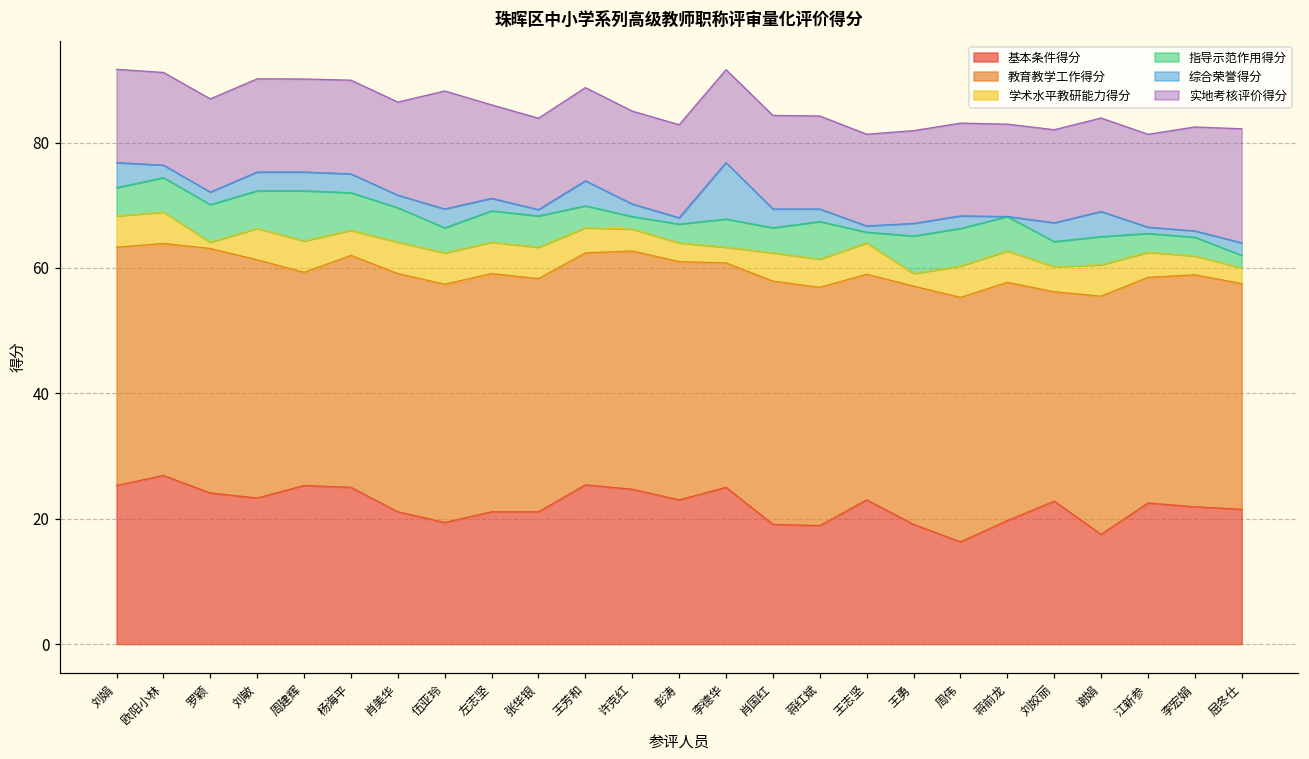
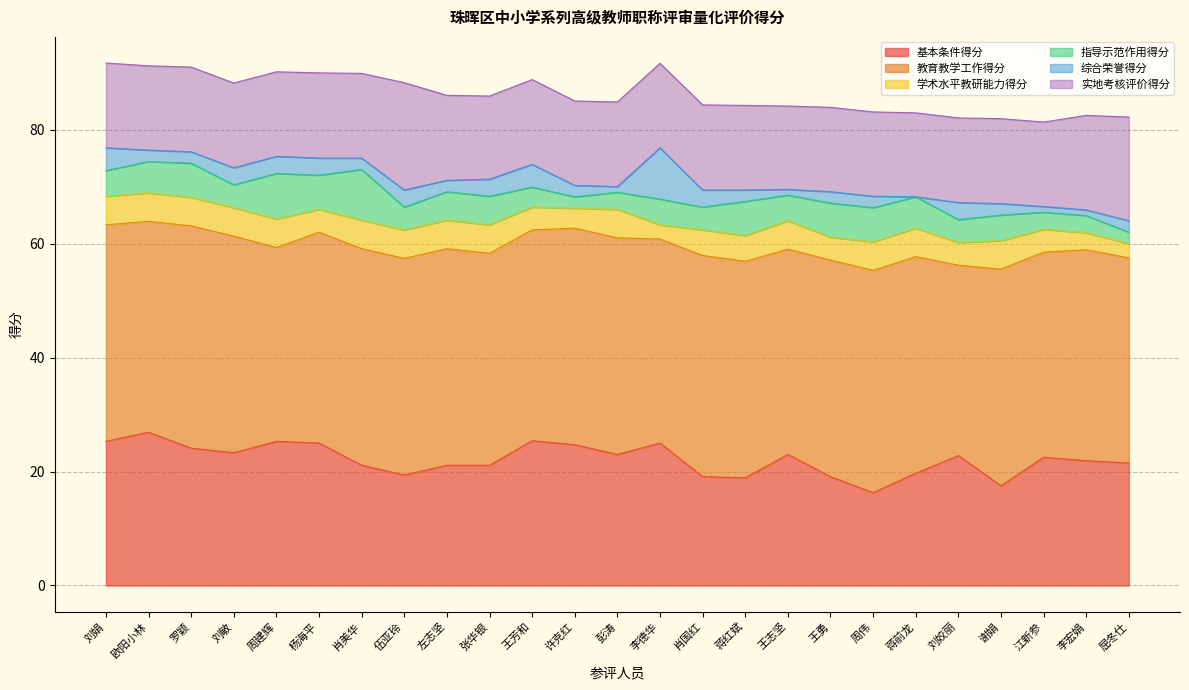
学术水平教研能力得分, 罗颖: 1 -> 5
指导示范作用得分, 刘敏: 6 -> 4
指导示范作用得分, 肖美华: 6 -> 9
综合荣誉得分, 张华银: 1 -> 3
学术水平教研能力得分, 彭涛: 3 -> 5
指导示范作用得分, 王志坚: 2 -> 5
学术水平教研能力得分, 王勇: 2 -> 4
综合荣誉得分, 谢娟: 4 -> 2
